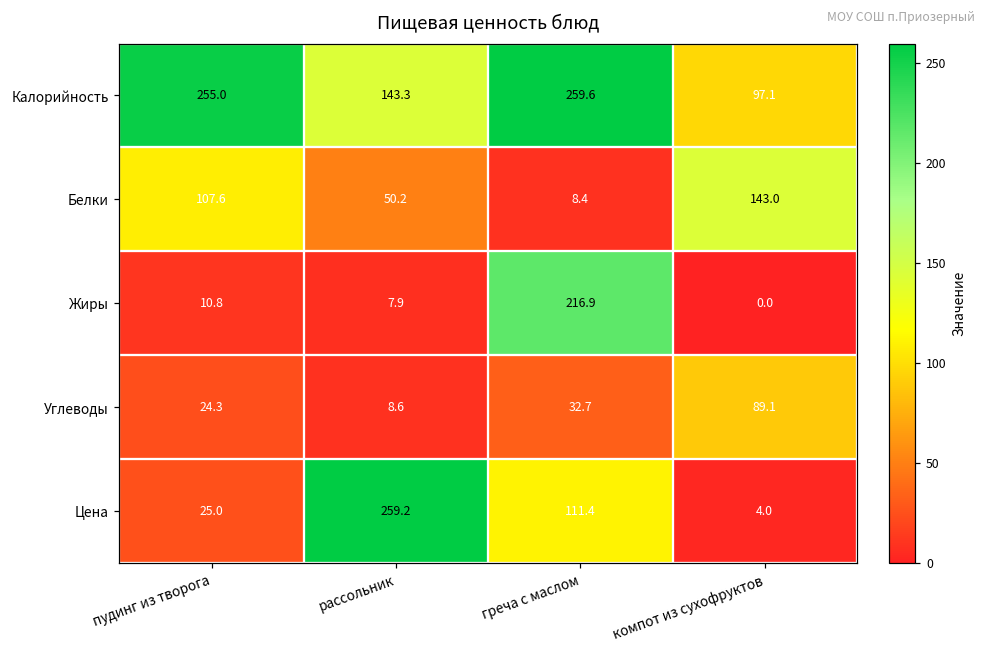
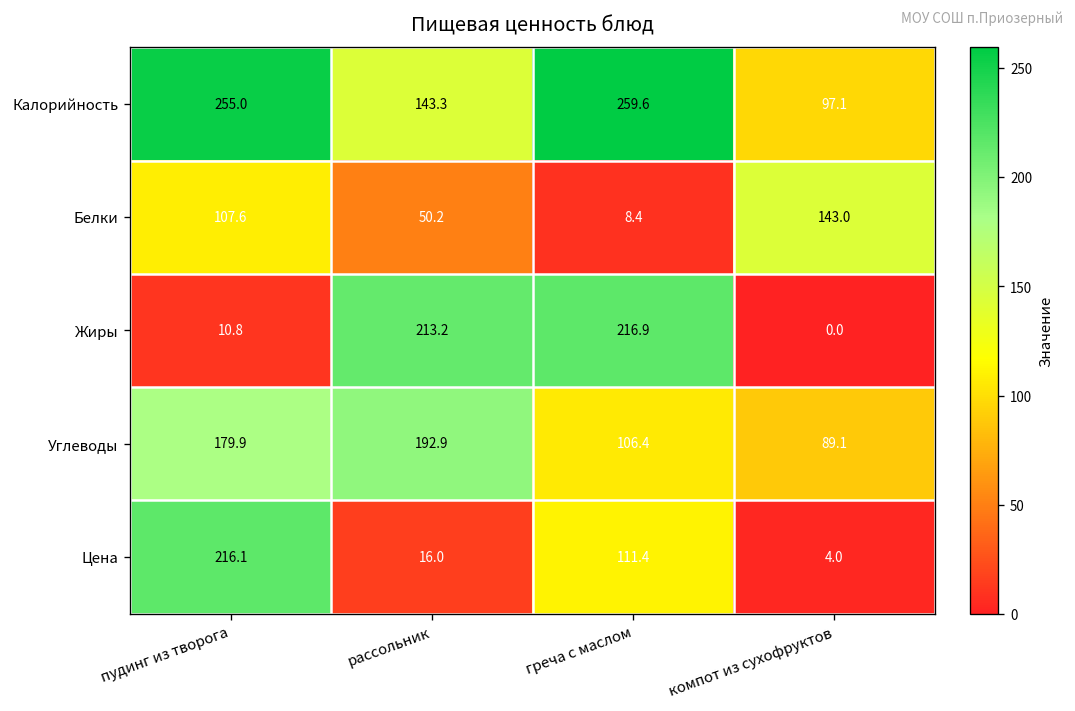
Жиры, рассольник: 7.9 -> 213.2
Углеводы, пудинг из творога: 24.3 -> 179.9
Углеводы, рассольник: 8.6 -> 192.9
Углеводы, греча с маслом: 32.7 -> 106.4
Цена, пудинг из творога: 25.0 -> 216.1
Цена, рассольник: 259.2 -> 16.0
